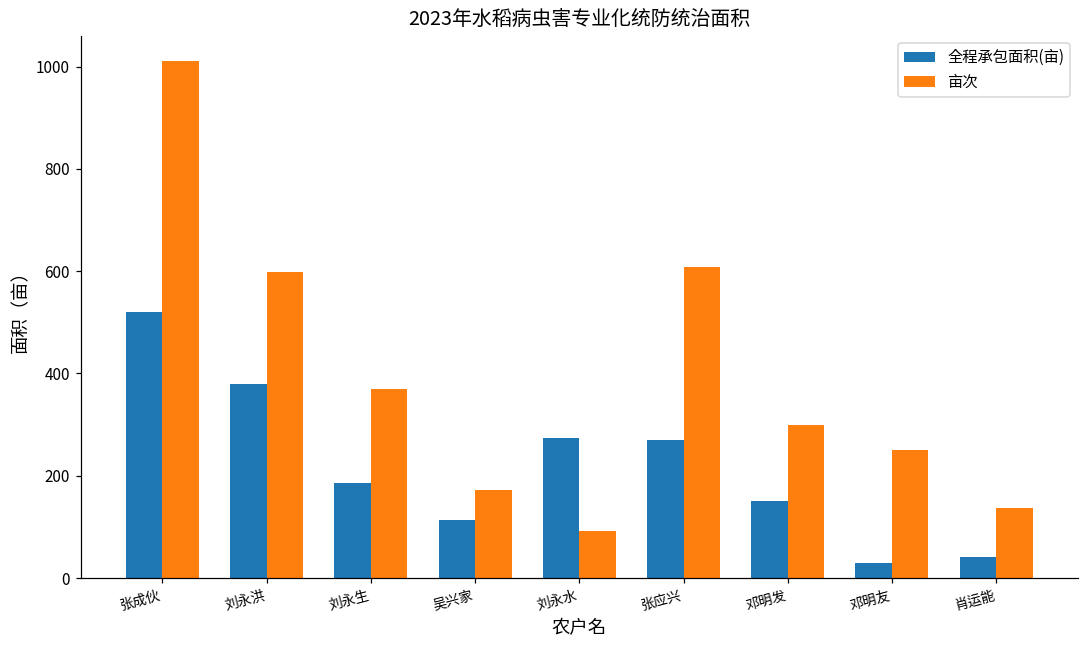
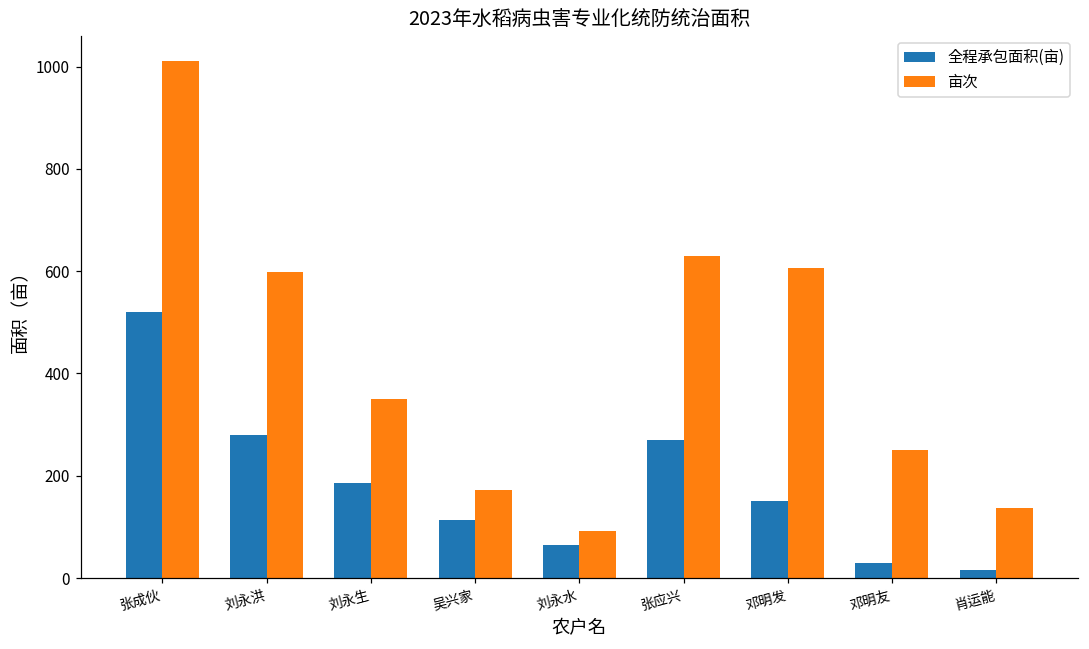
全程承包面积(亩), 刘永洪: 380 -> 280
亩次, 刘永生: 370 -> 350
全程承包面积(亩), 刘永水: 270 -> 70
亩次, 张应兴: 610 -> 630
亩次, 邓明发: 300 -> 610
全程承包面积(亩), 肖运能: 40 -> 20
